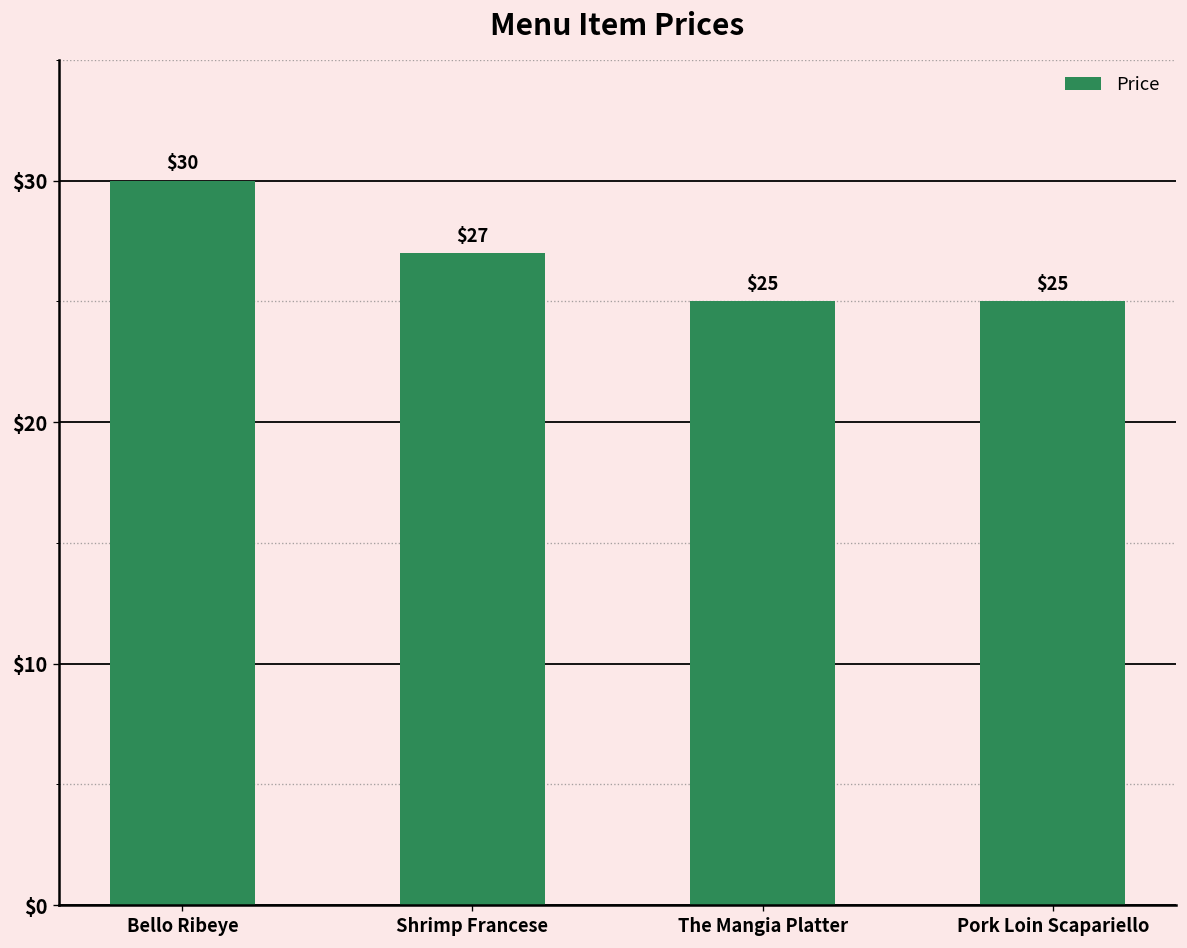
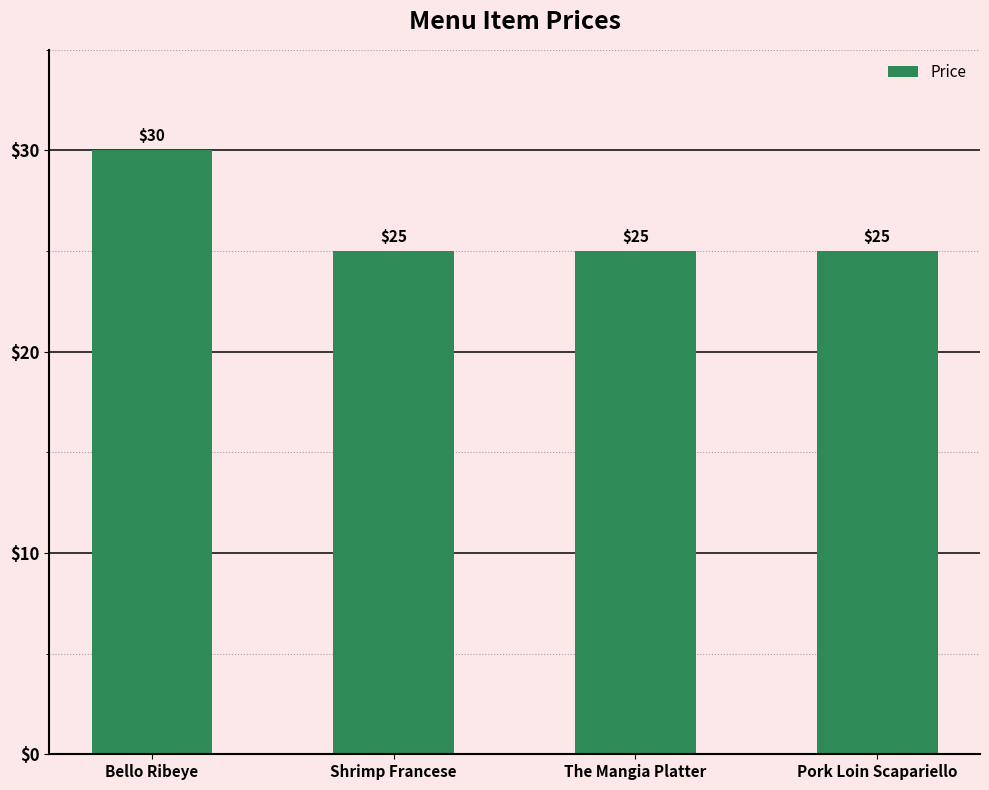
Shrimp Francese: $27 -> $25
